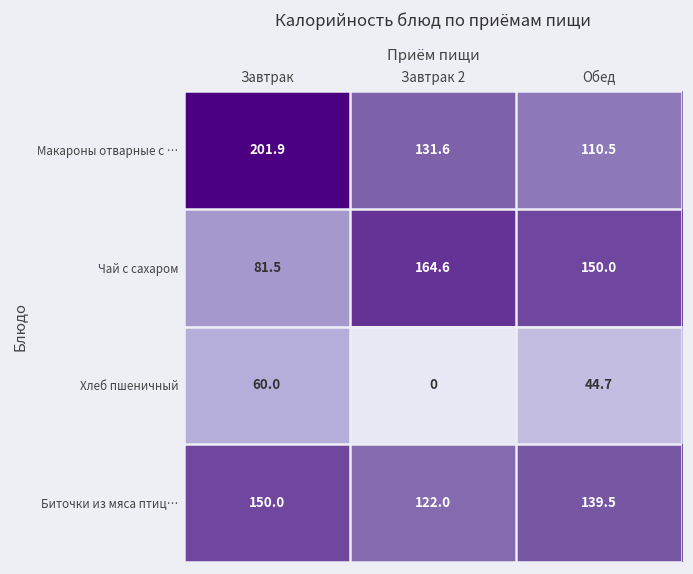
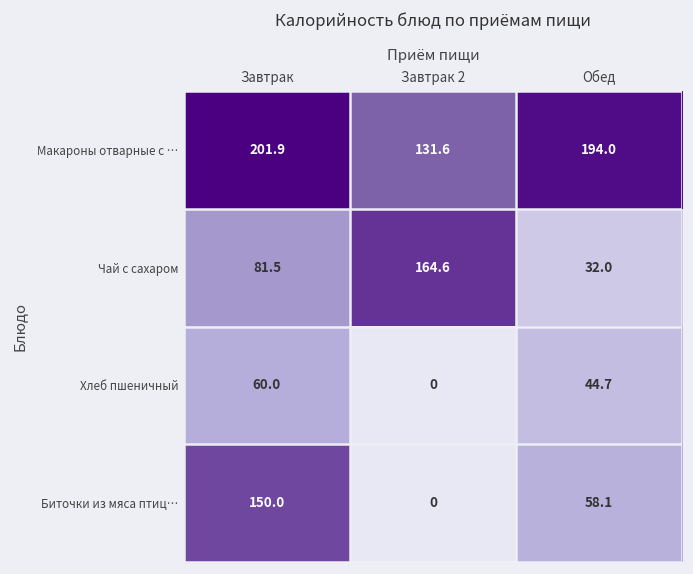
Макароны отварные с …, Обед: 110.5 -> 194.0
Чай с сахаром, Обед: 150.0 -> 32.0
Биточки из мяса птиц…, Завтрак 2: 122.0 -> 0
Биточки из мяса птиц…, Обед: 139.5 -> 58.1
